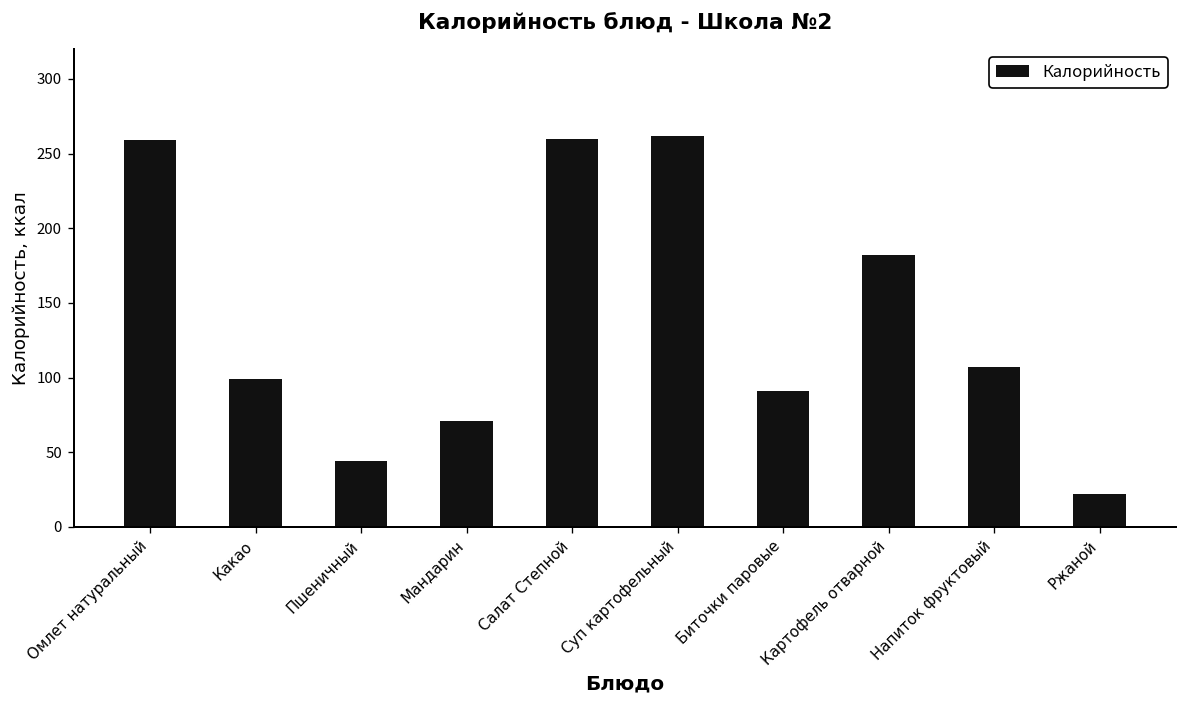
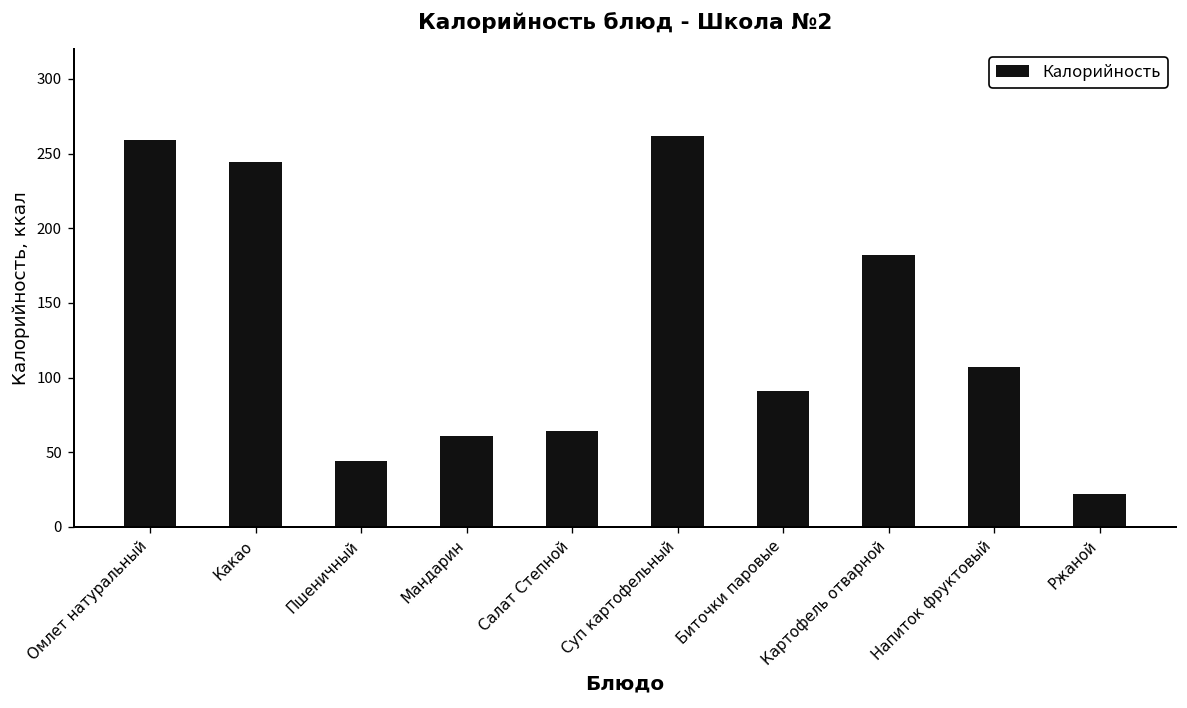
Какао: 99 -> 244
Мандарин: 71 -> 61
Салат Степной: 260 -> 64
